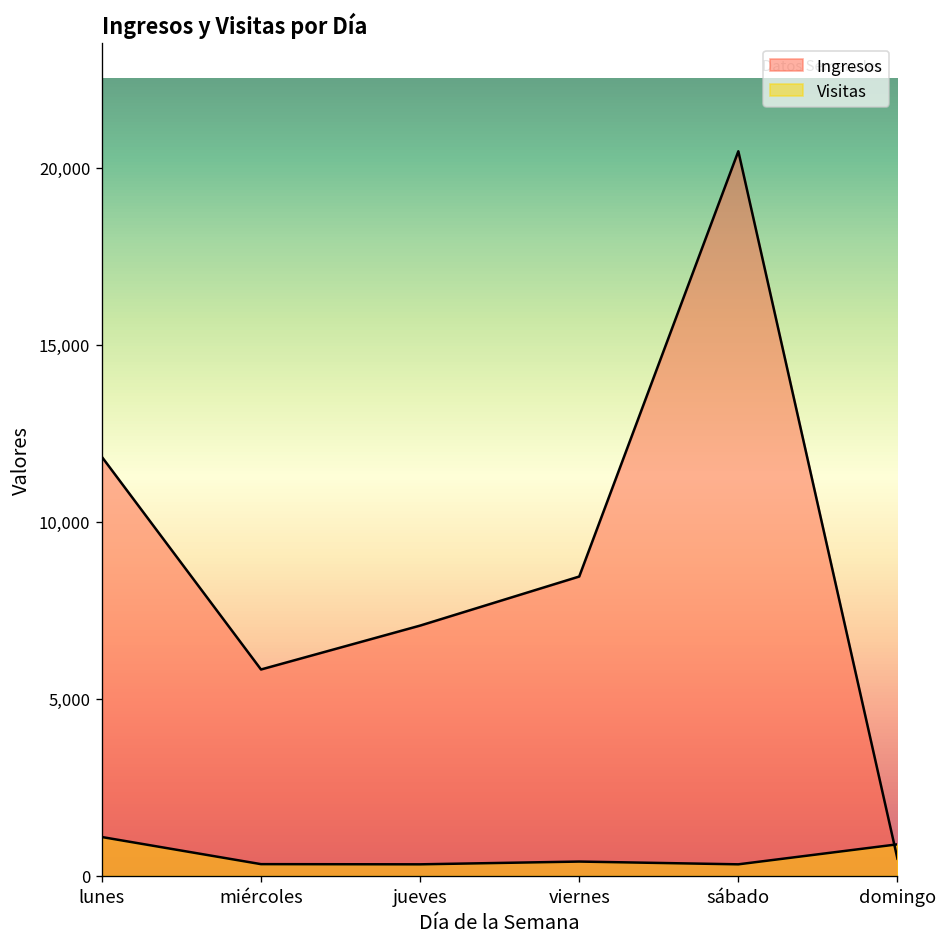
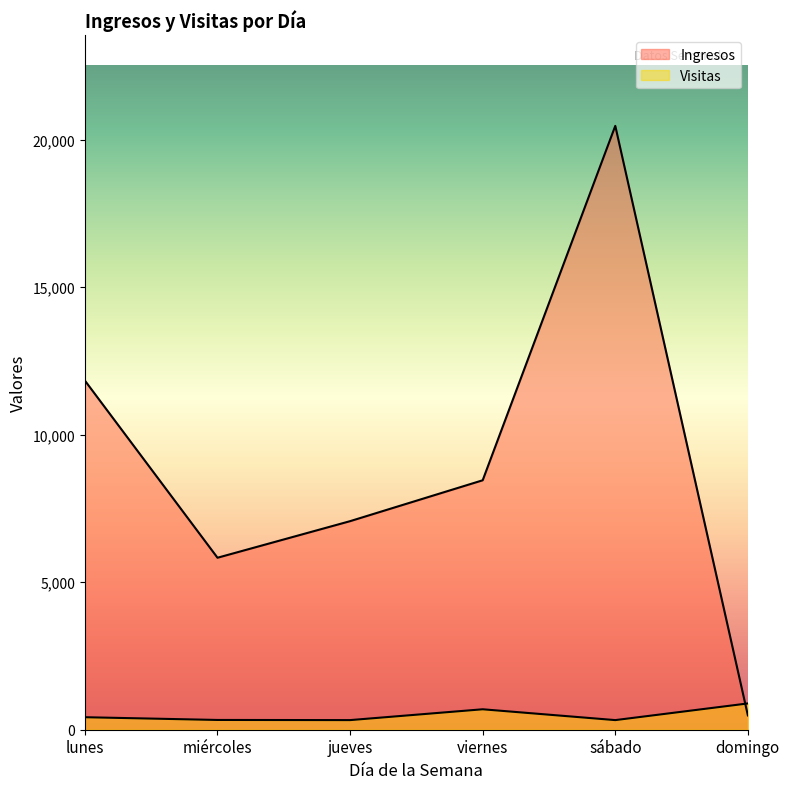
Visitas, lunes: 1,100 -> 400
Visitas, viernes: 400 -> 700
